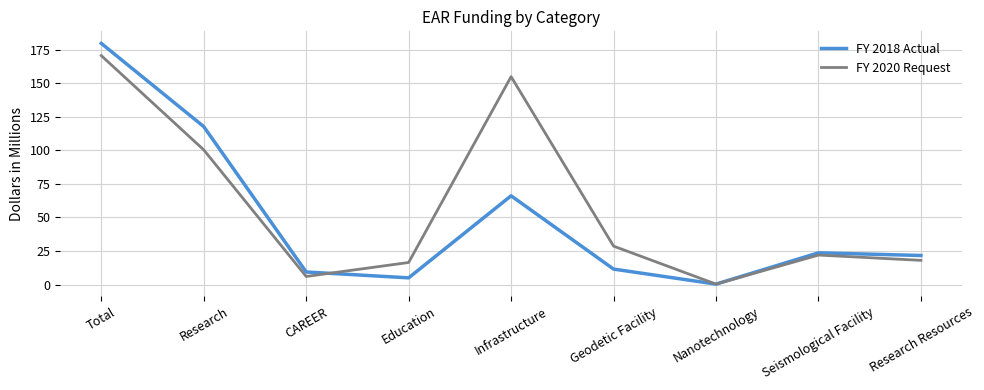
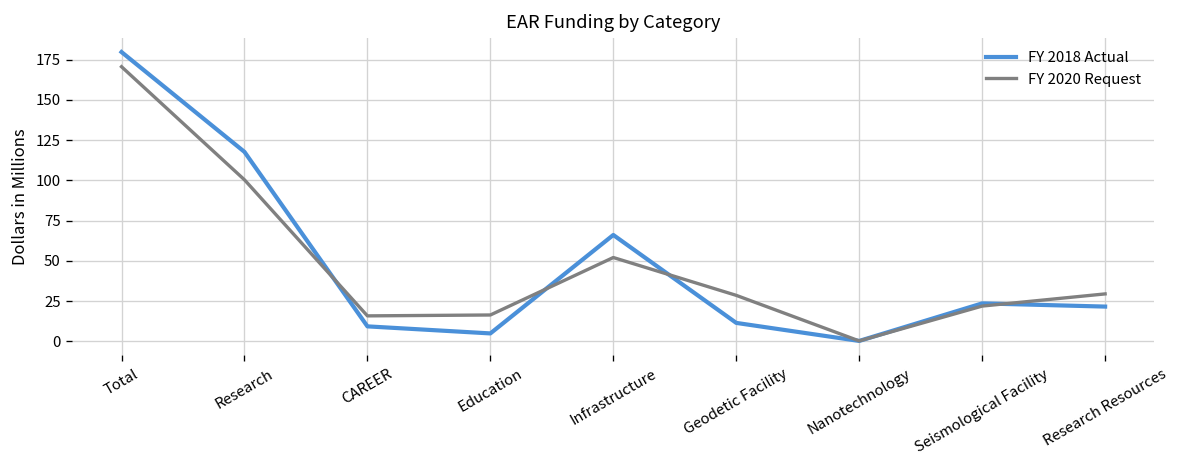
FY 2020 Request, CAREER: 6 -> 16
FY 2020 Request, Infrastructure: 155 -> 52
FY 2020 Request, Research Resources: 18 -> 30
